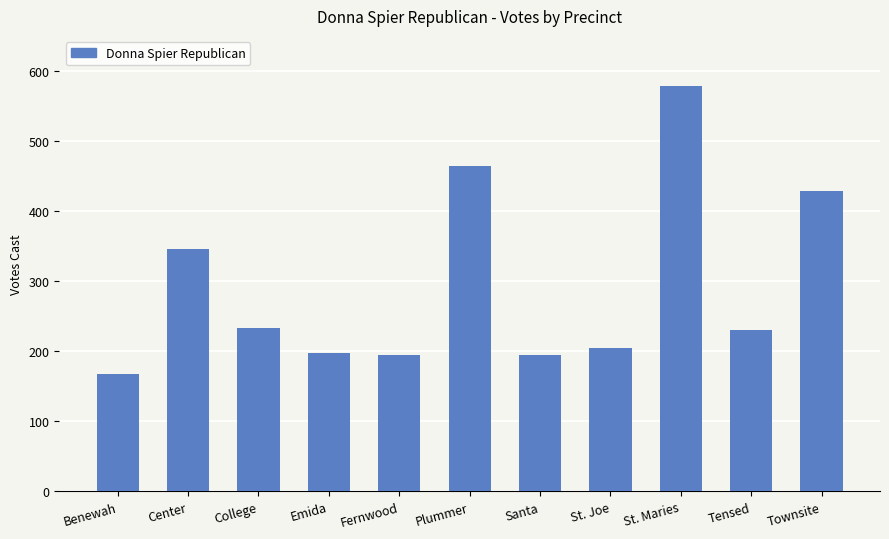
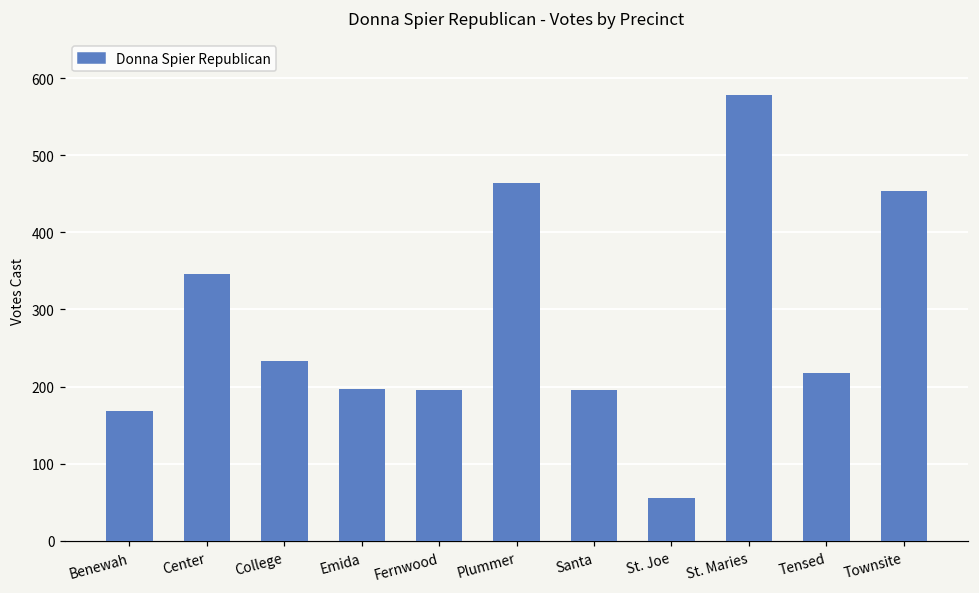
St. Joe: 210 -> 60
Tensed: 230 -> 220
Townsite: 430 -> 450
